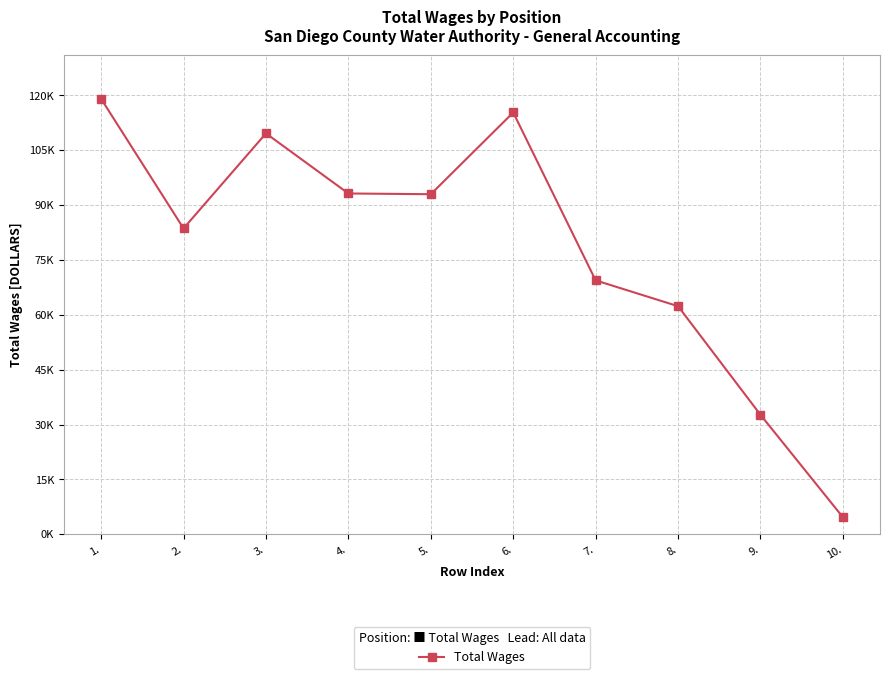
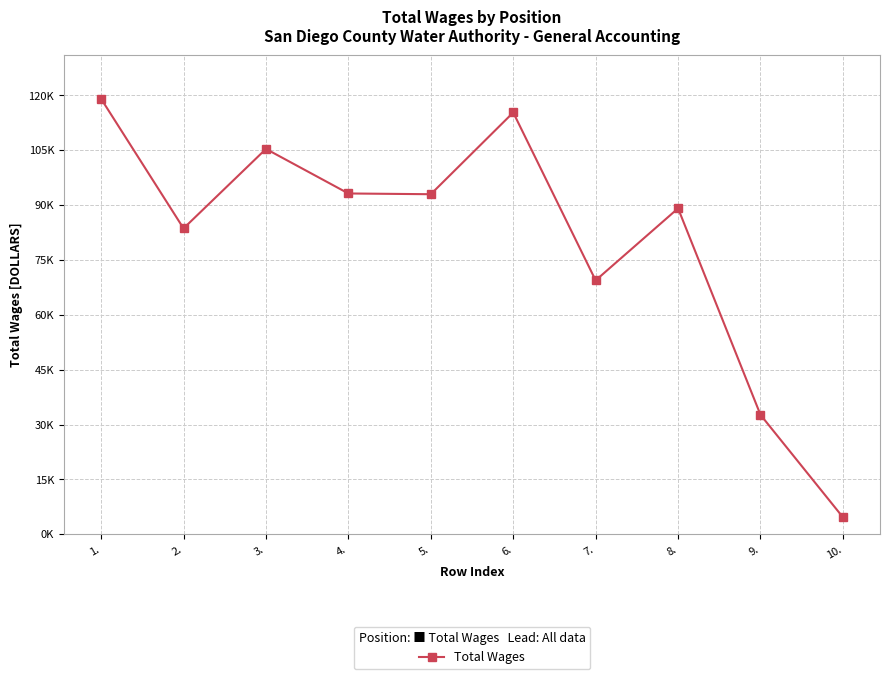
3.: 110000 -> 105000
8.: 62000 -> 89000
